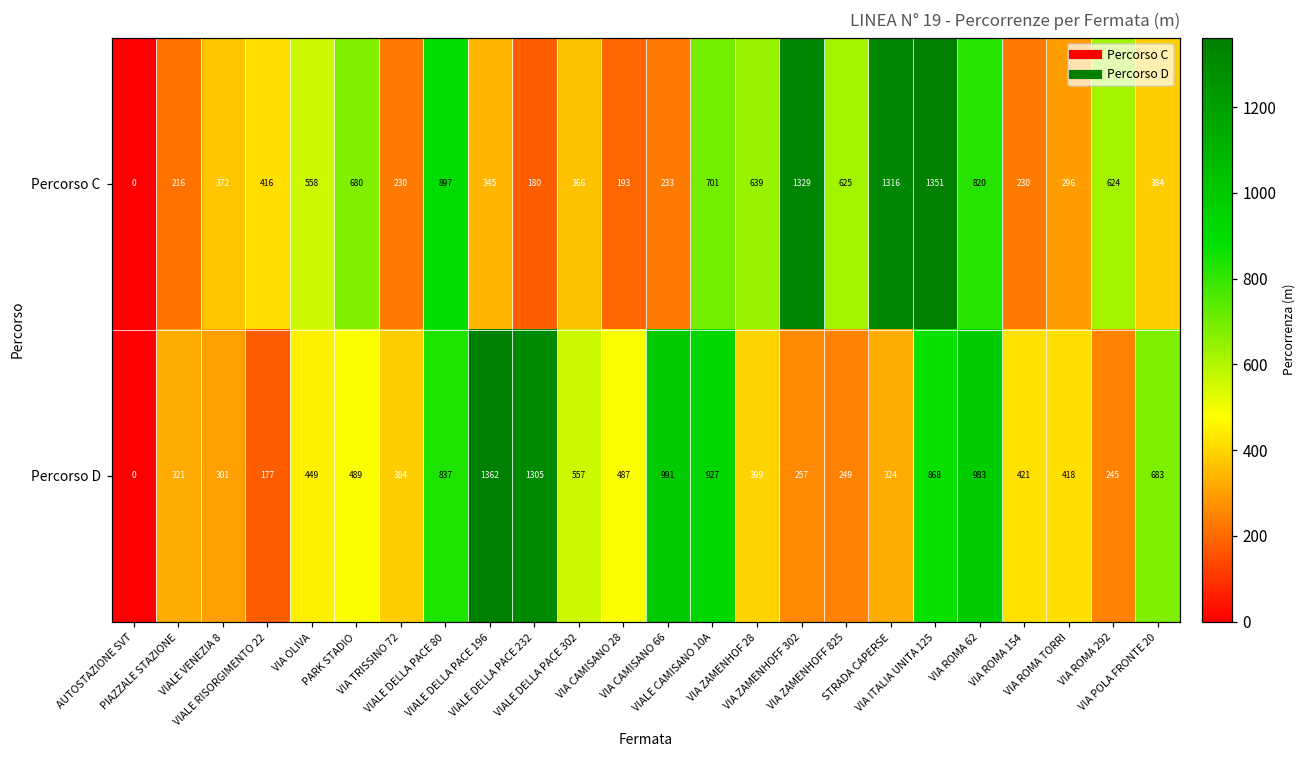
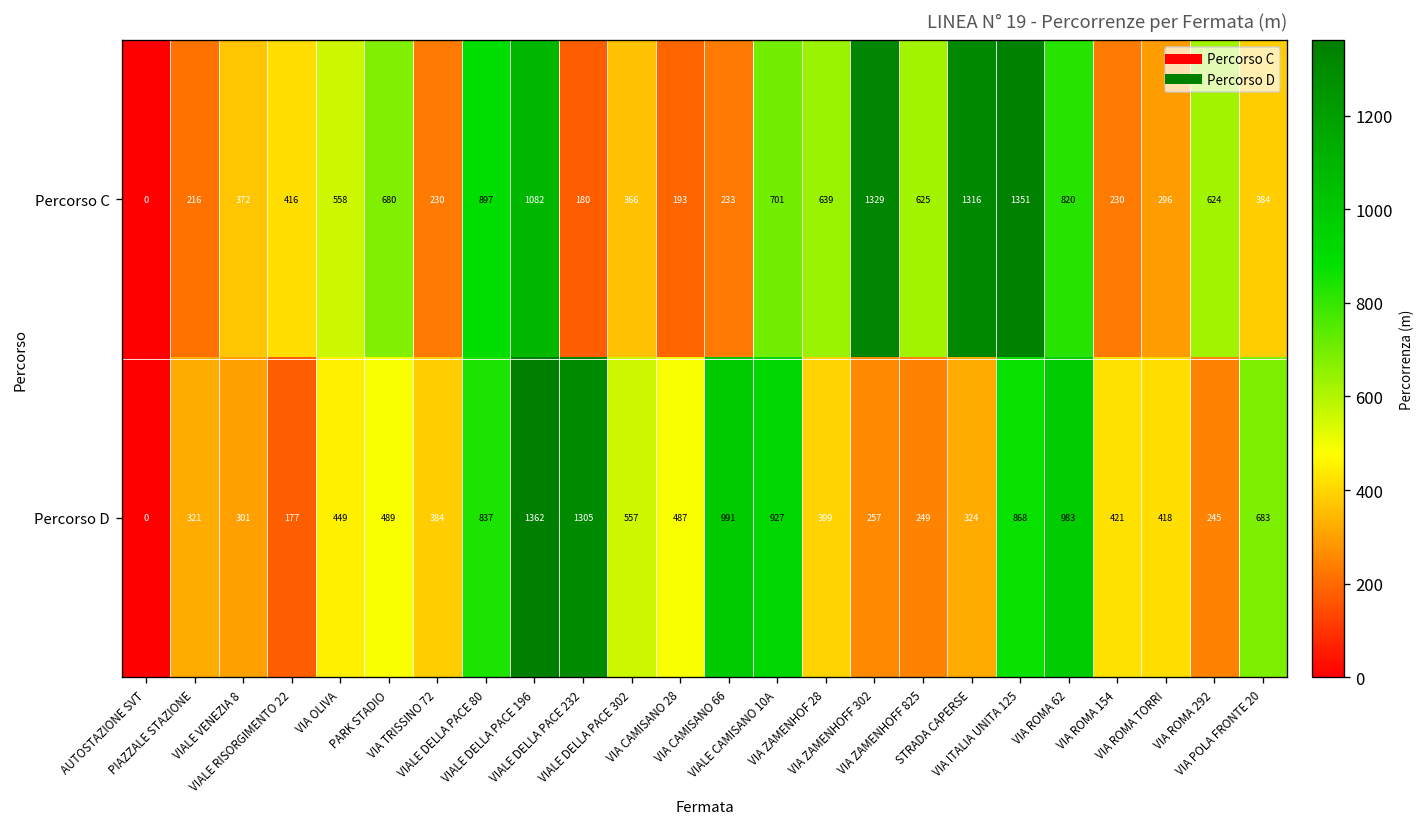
Percorso C, VIALE DELLA PACE 196: 345 -> 1082
